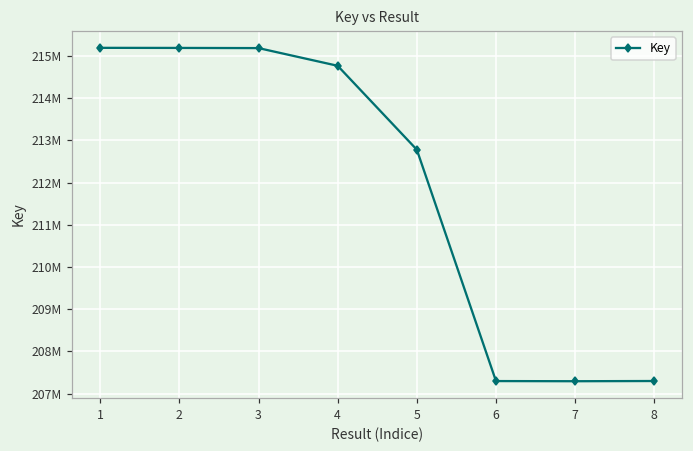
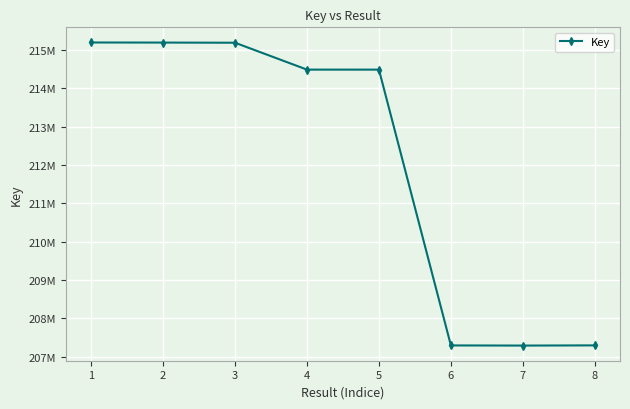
4: 214800000 -> 214500000
5: 212800000 -> 214500000
